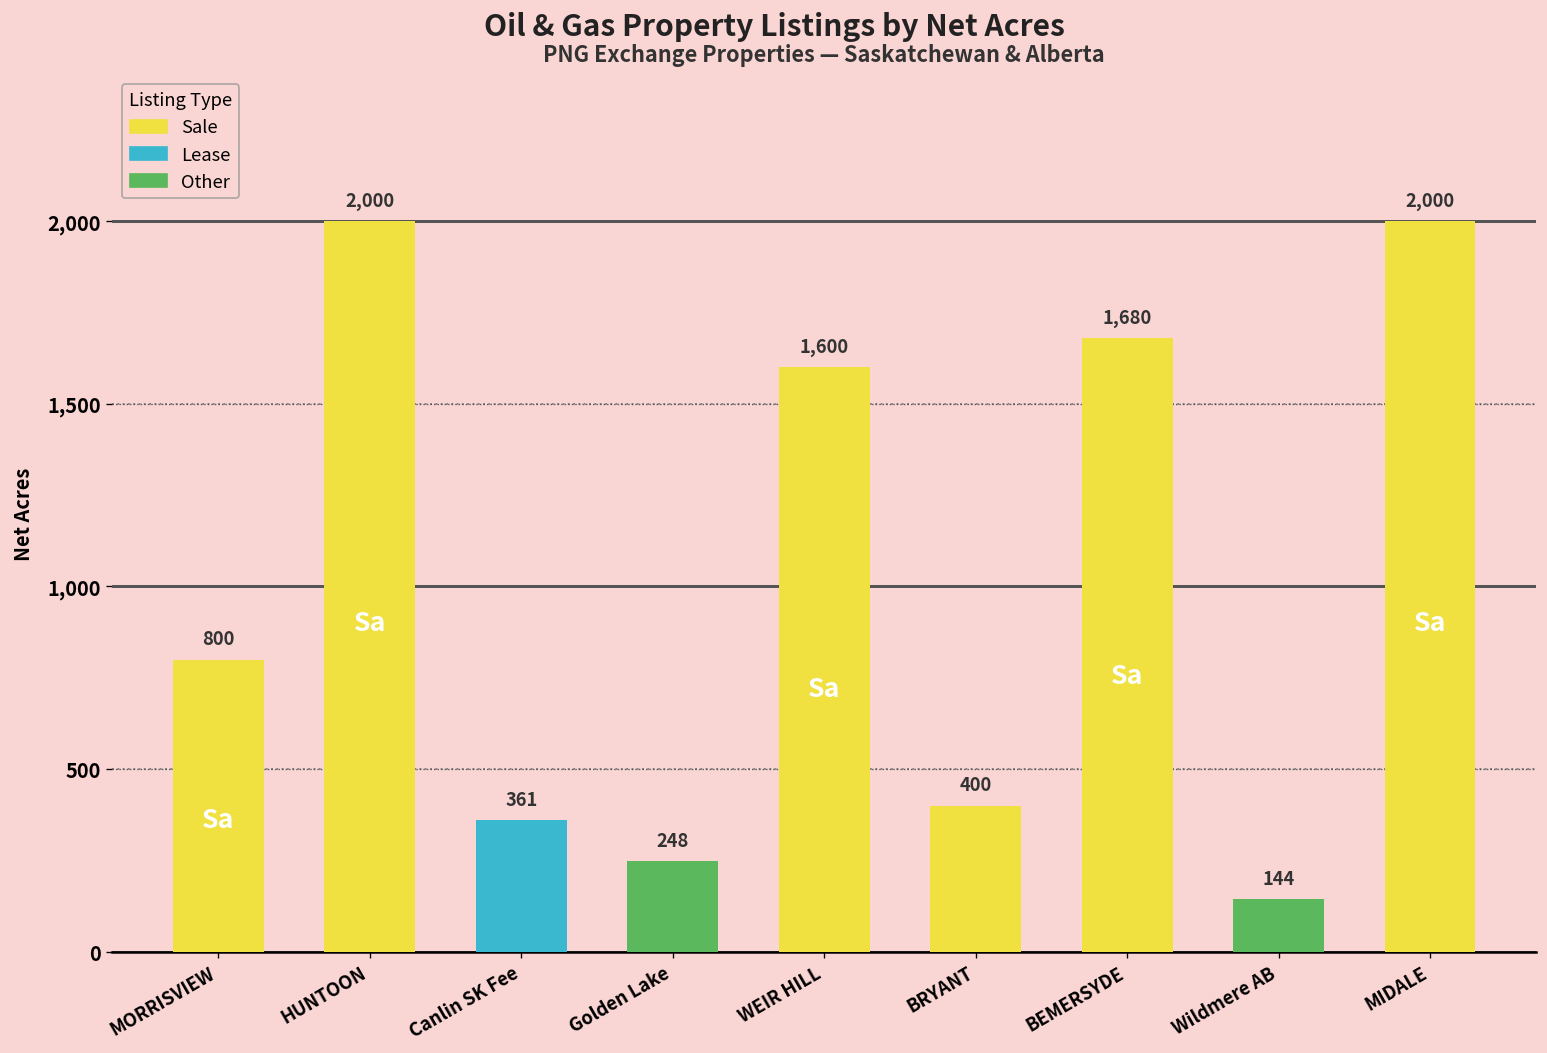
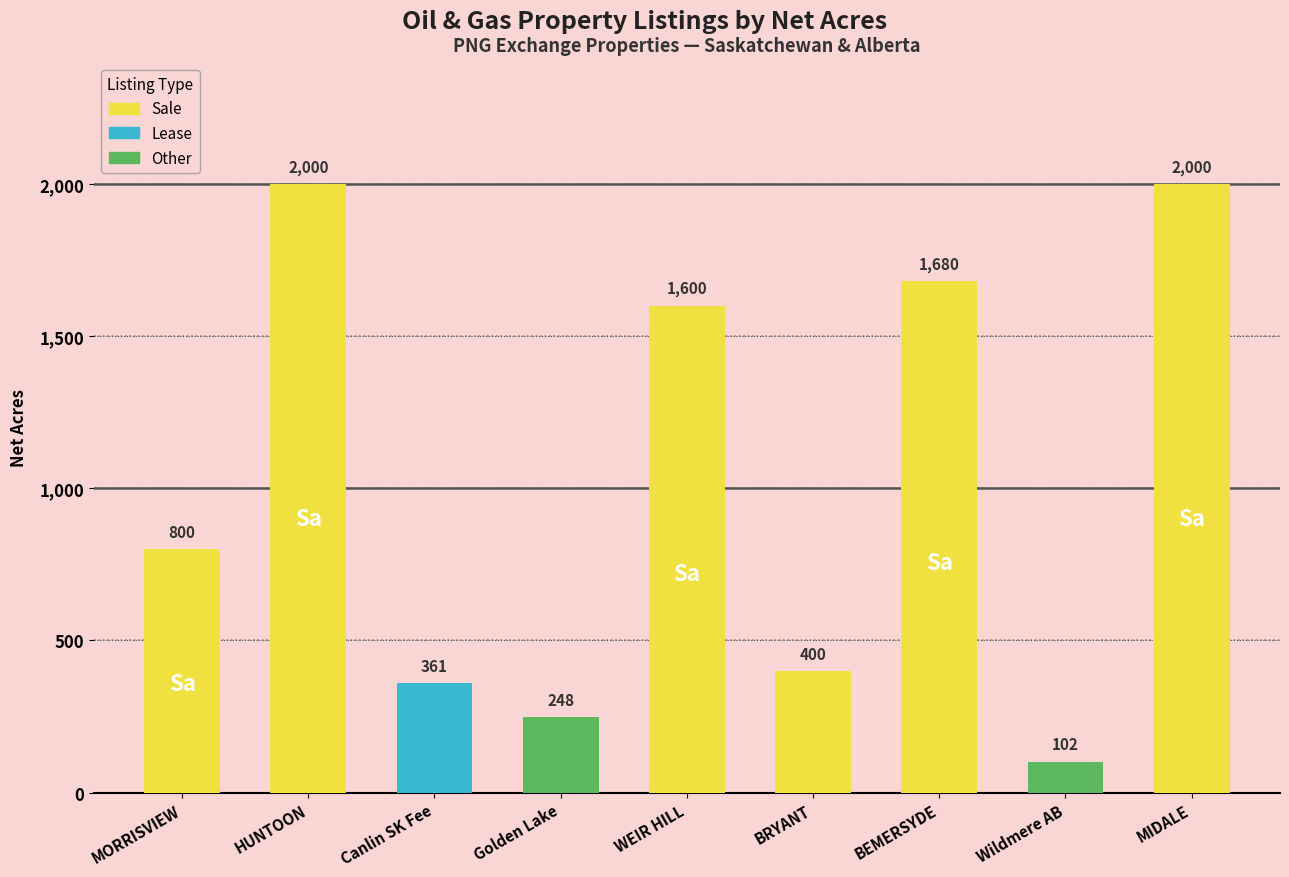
Wildmere AB: 144 -> 102
